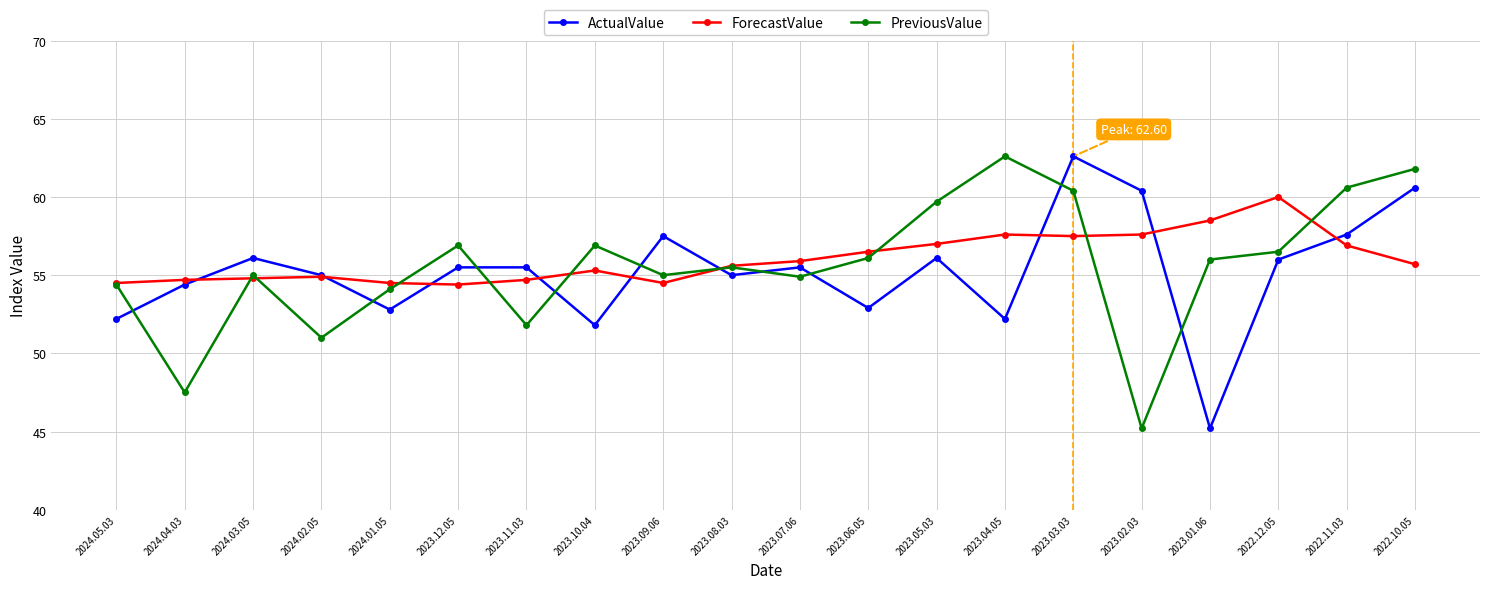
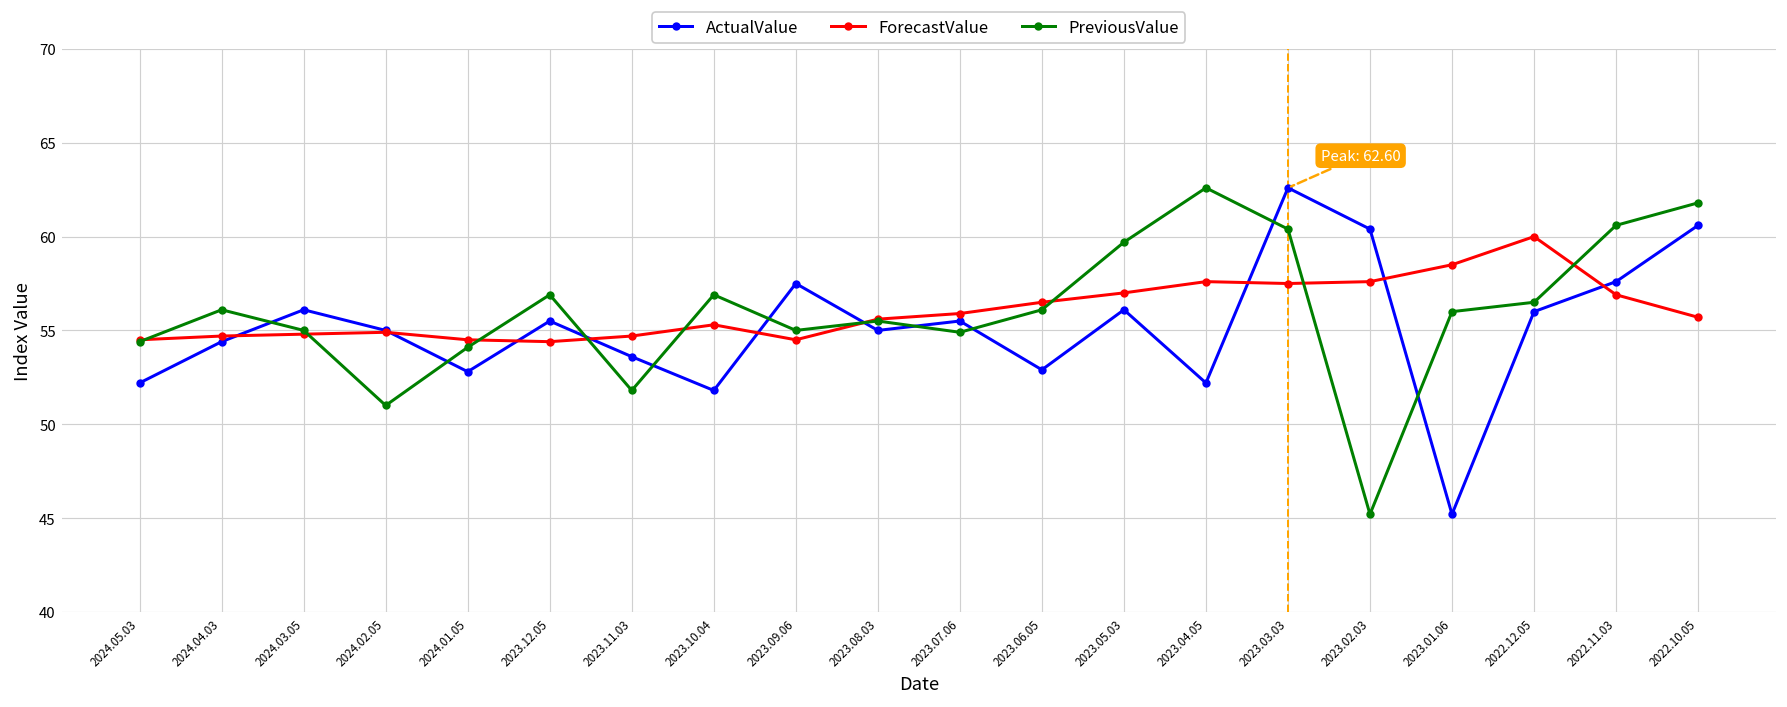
PreviousValue, 2024.04.03: 47.5 -> 56.1
ActualValue, 2023.11.03: 55.5 -> 53.6
